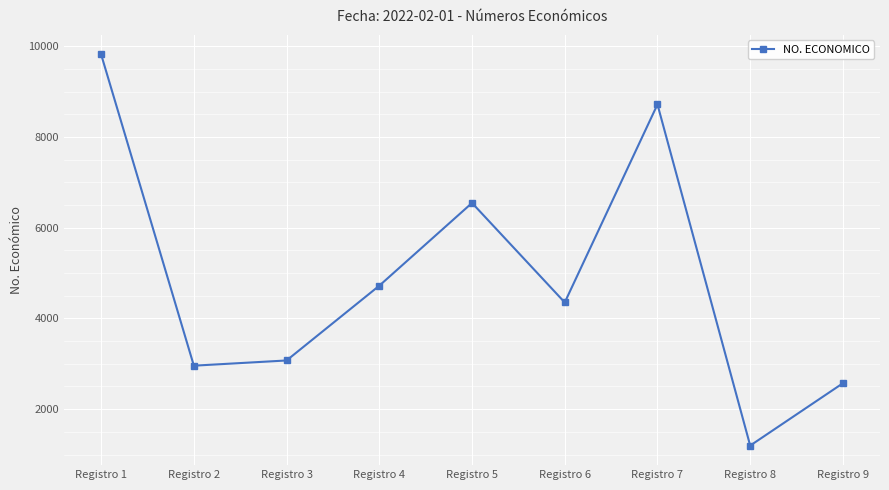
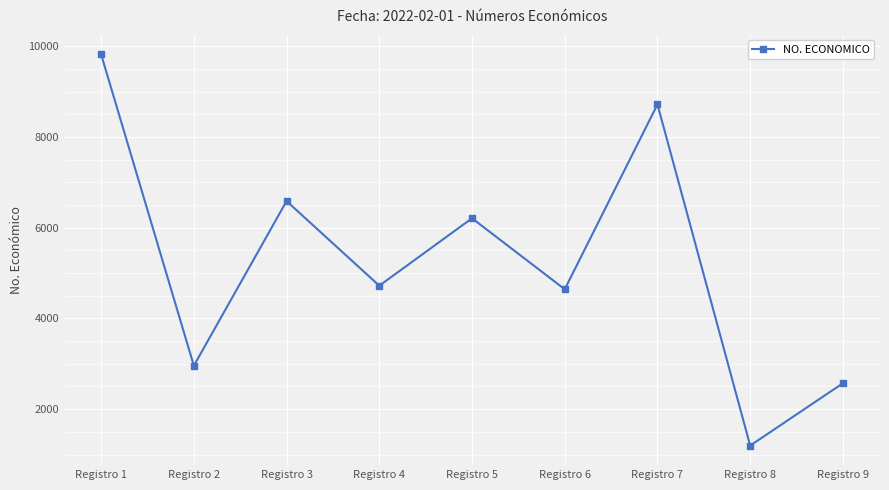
Registro 3: 3100 -> 6600
Registro 5: 6500 -> 6200
Registro 6: 4400 -> 4600
